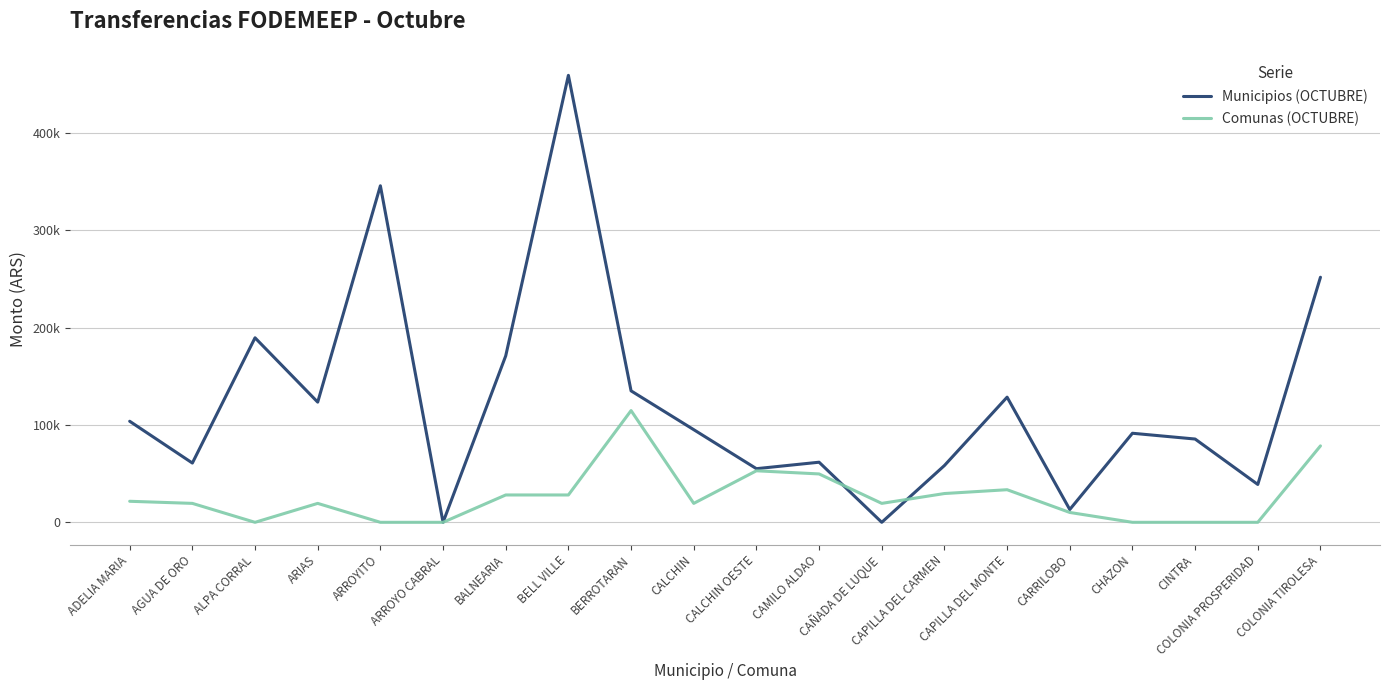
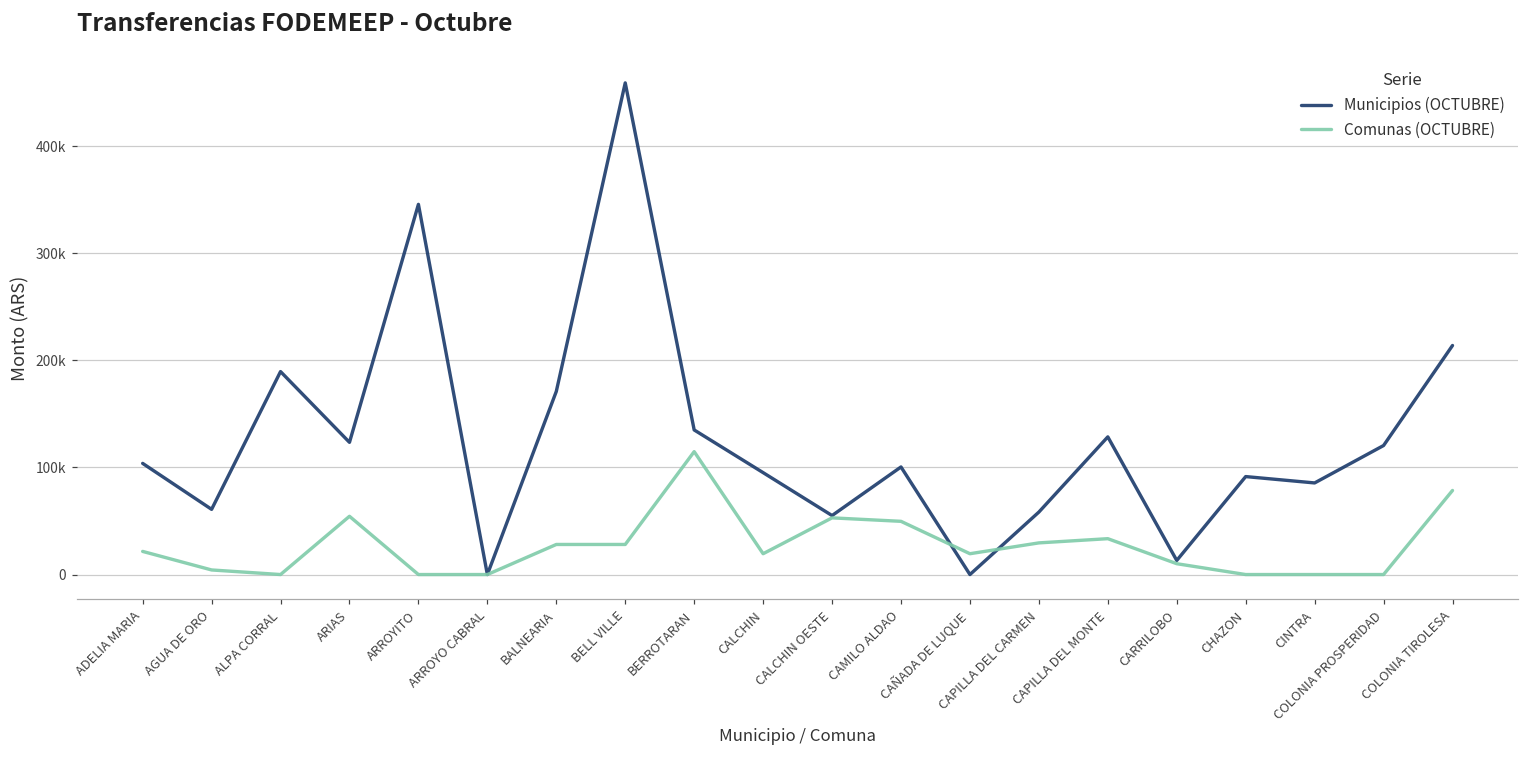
Comunas (OCTUBRE), AGUA DE ORO: 20000 -> 0
Comunas (OCTUBRE), ARIAS: 20000 -> 50000
Municipios (OCTUBRE), CAMILO ALDAO: 60000 -> 100000
Municipios (OCTUBRE), COLONIA PROSPERIDAD: 40000 -> 120000
Municipios (OCTUBRE), COLONIA TIROLESA: 250000 -> 210000
